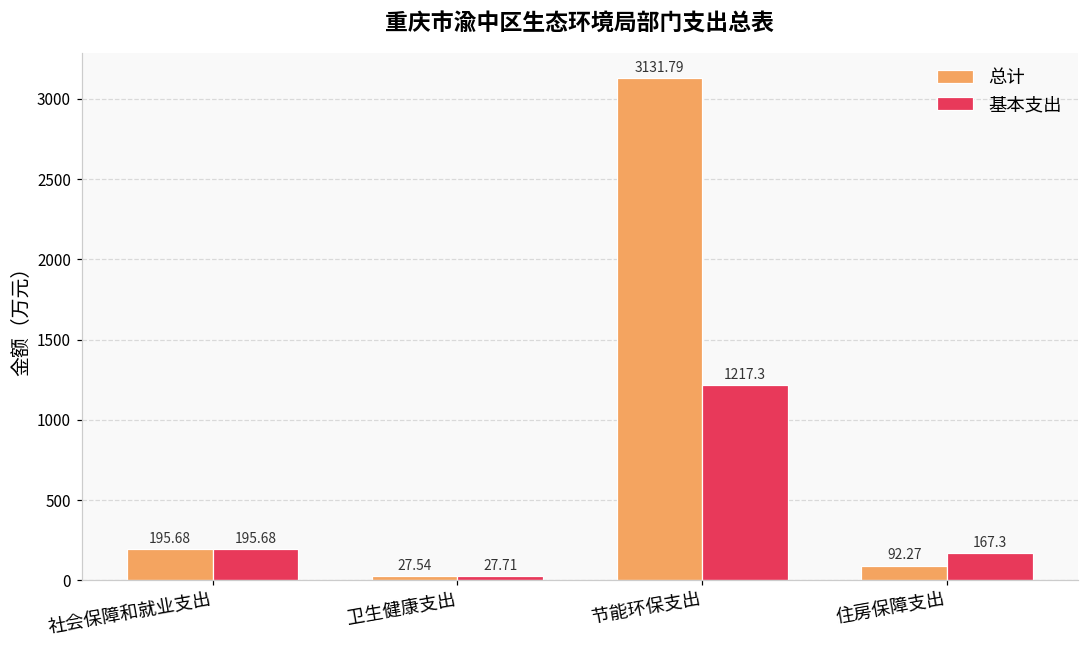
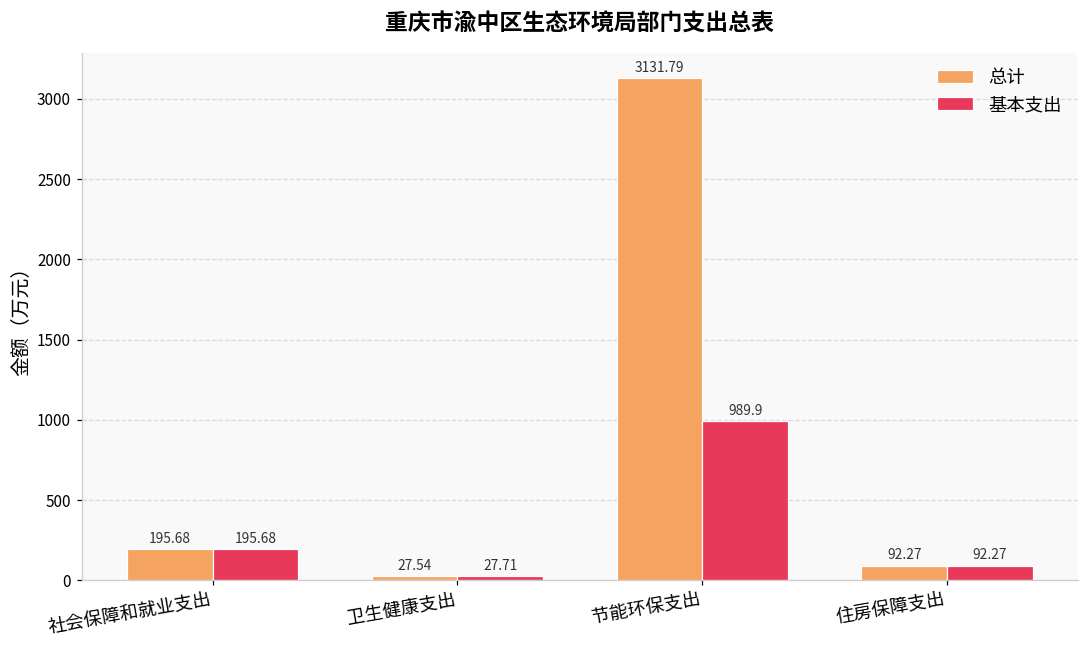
基本支出, 节能环保支出: 1217.3 -> 989.9
基本支出, 住房保障支出: 167.3 -> 92.27
